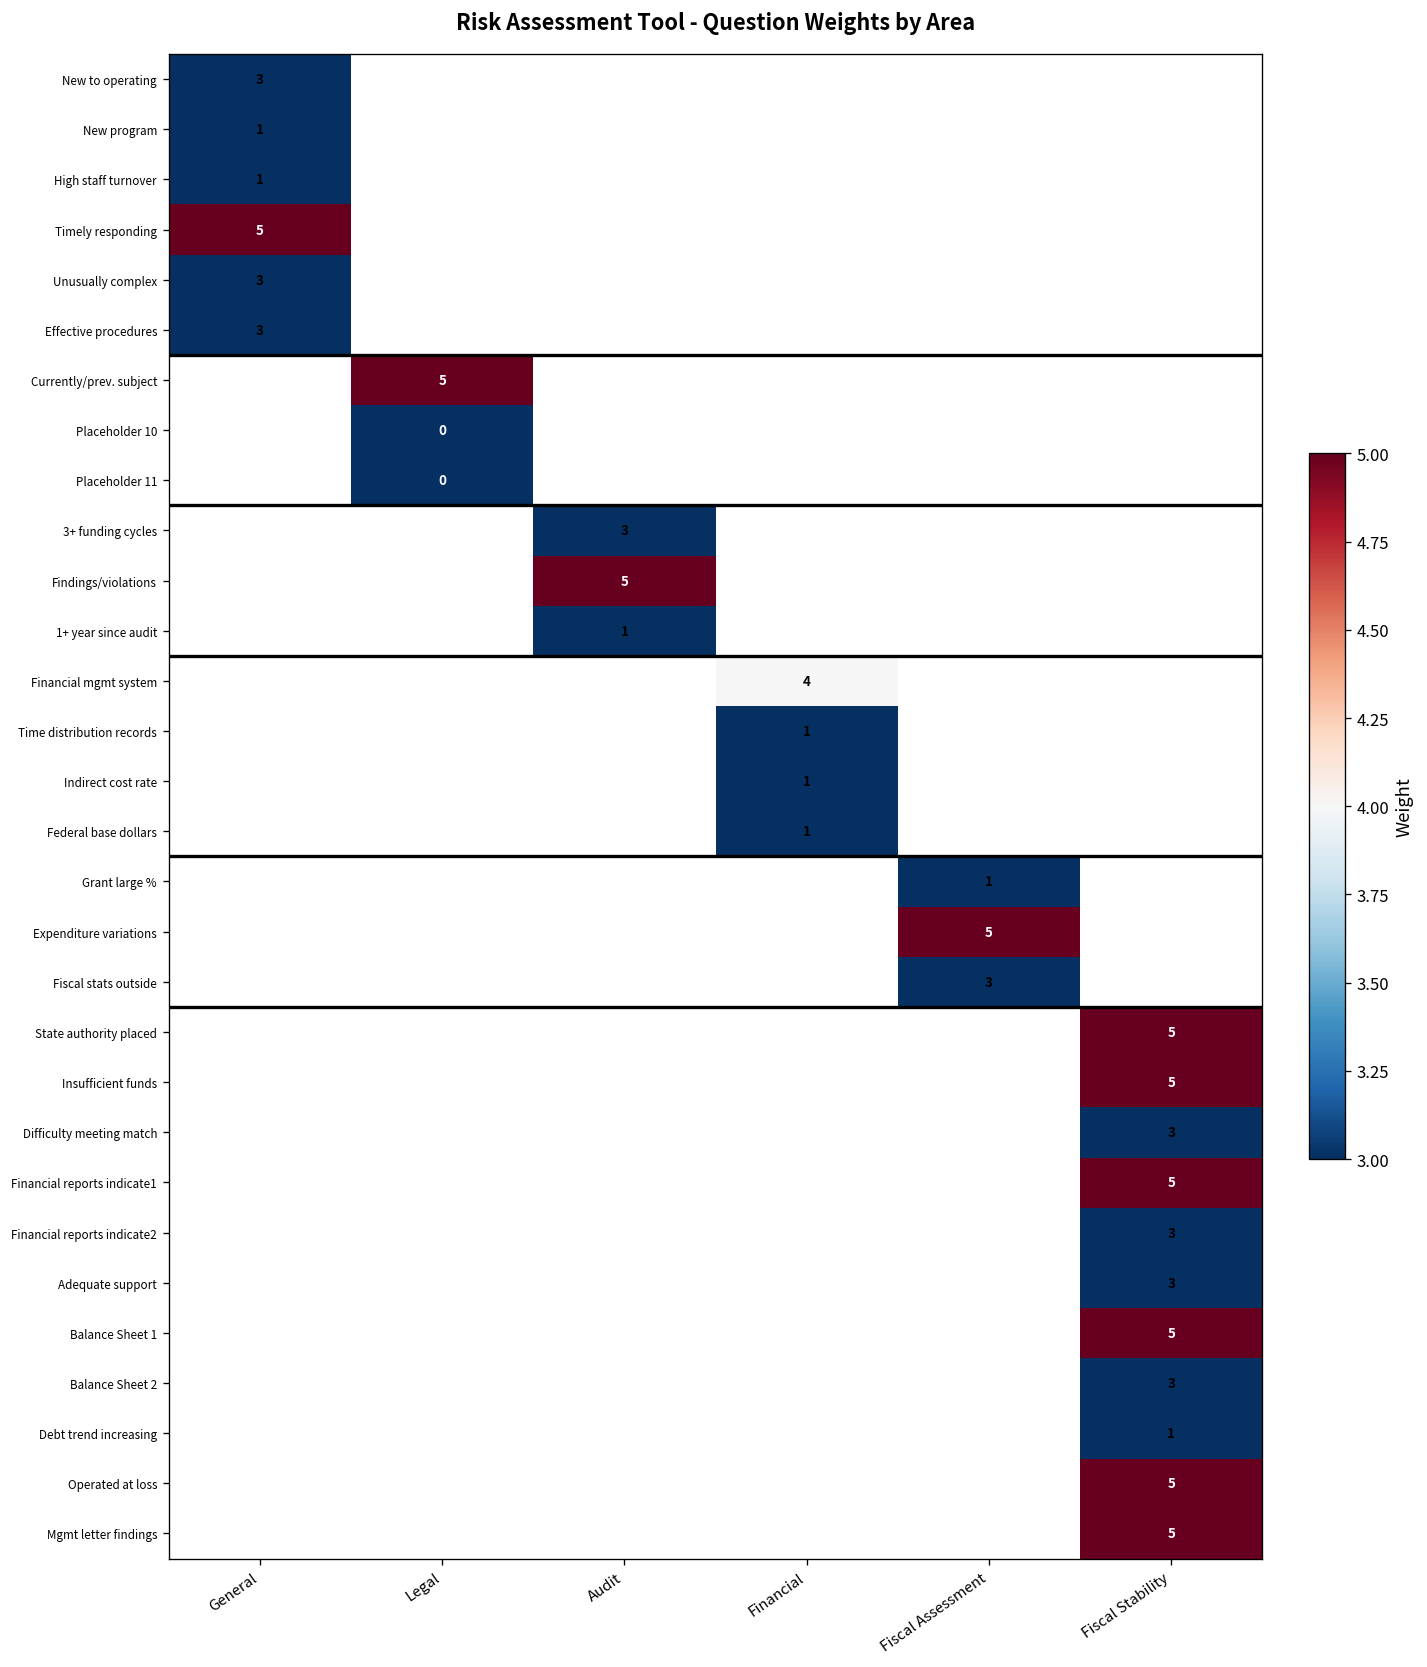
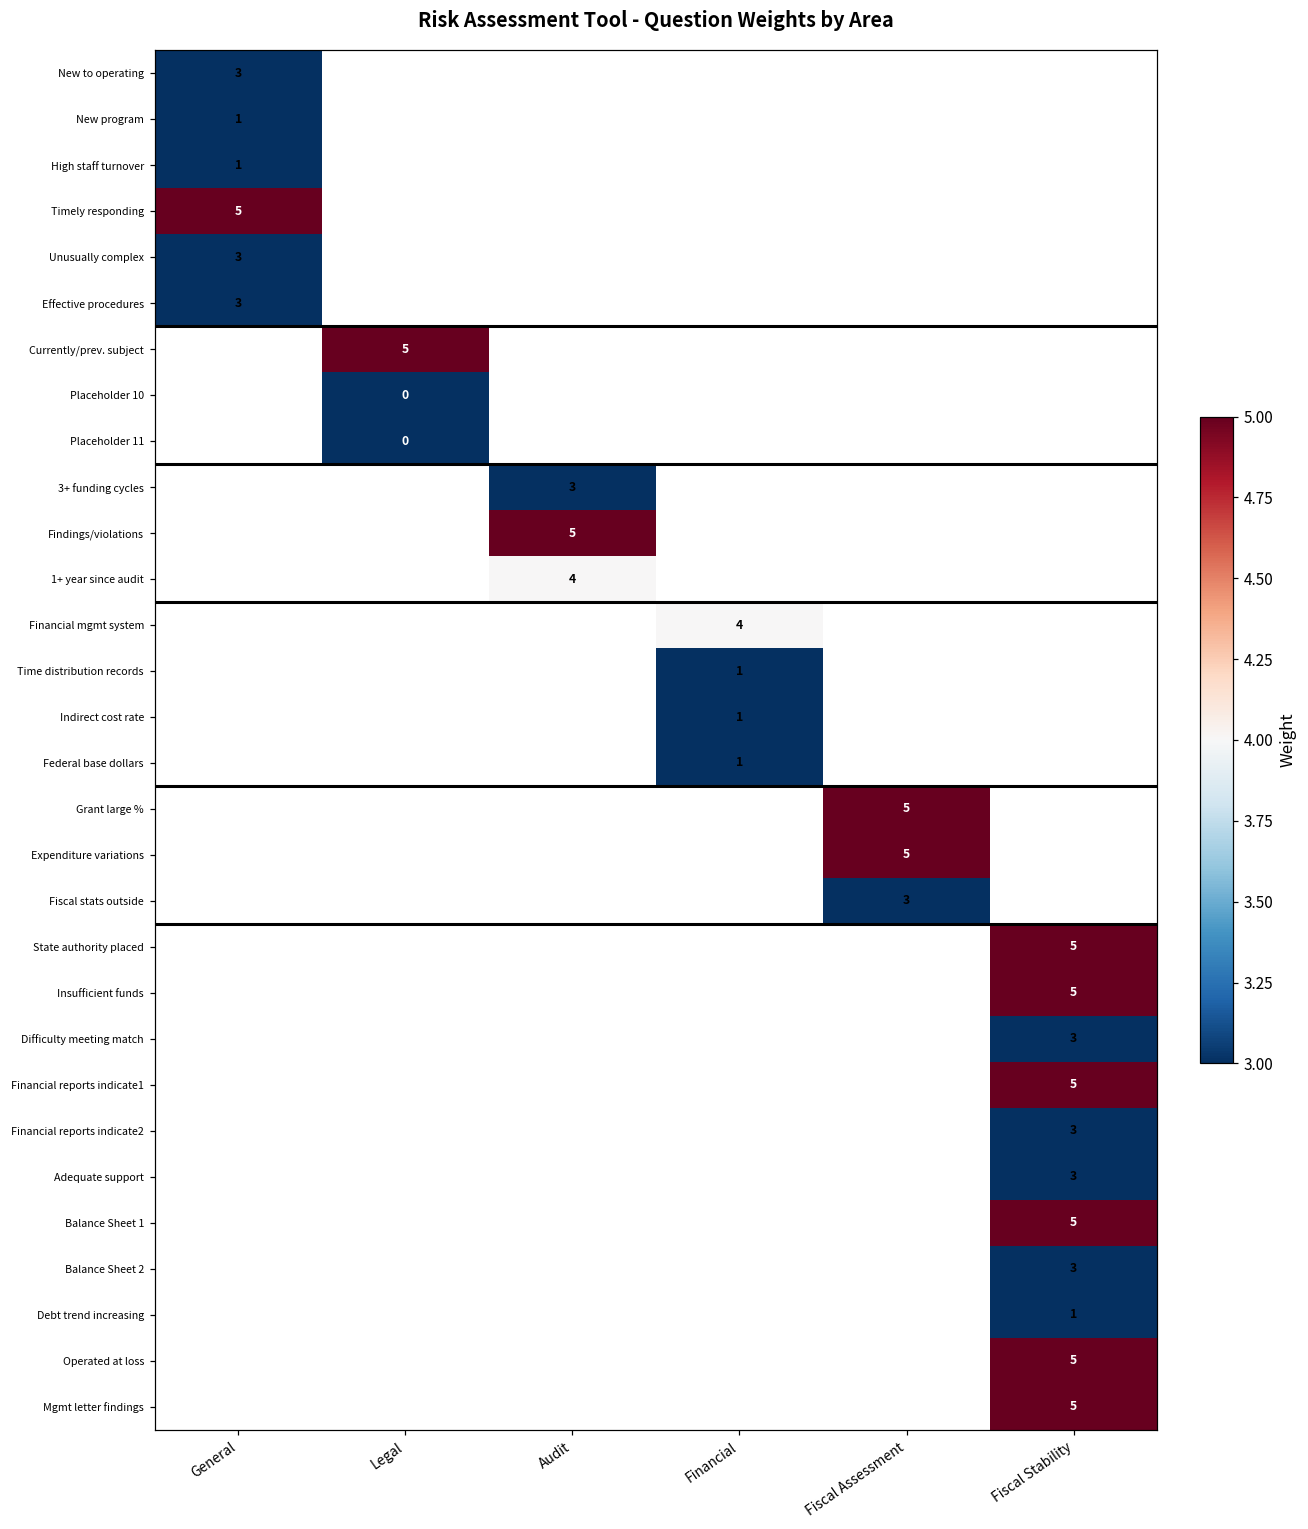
1+ year since audit, Audit: 1 -> 4
Grant large %, Fiscal Assessment: 1 -> 5
